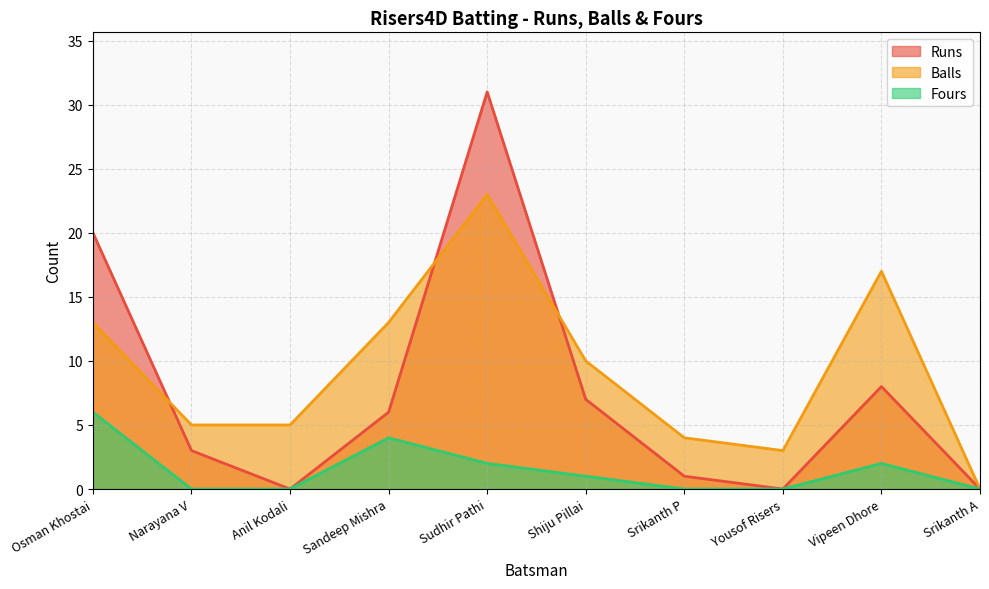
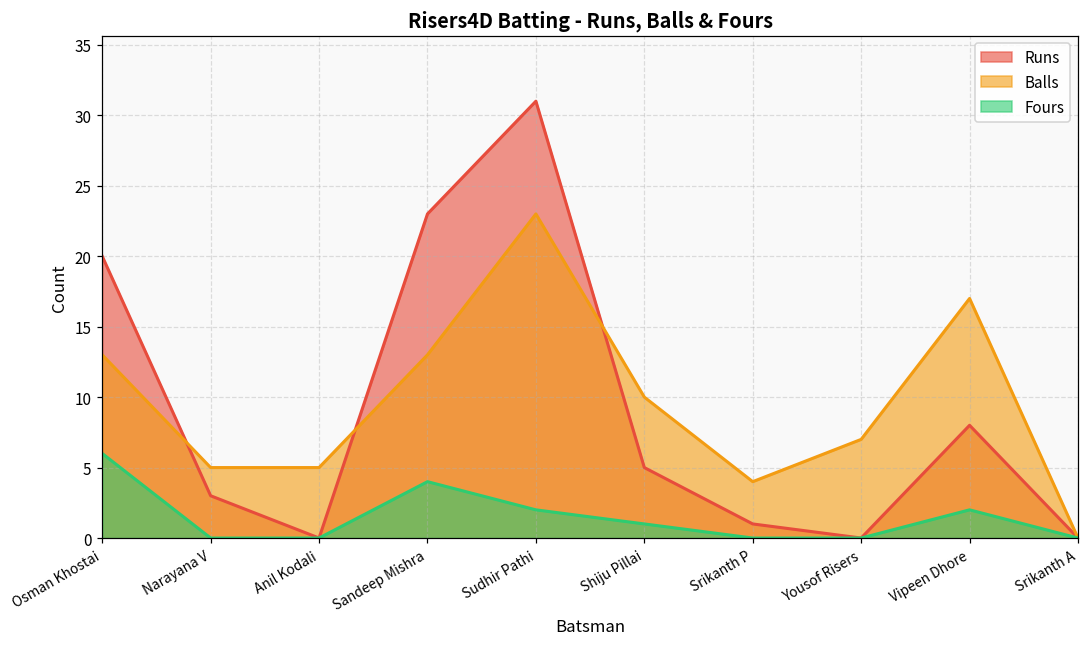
Runs, Sandeep Mishra: 6 -> 23
Runs, Shiju Pillai: 7 -> 5
Balls, Yousof Risers: 3 -> 7
